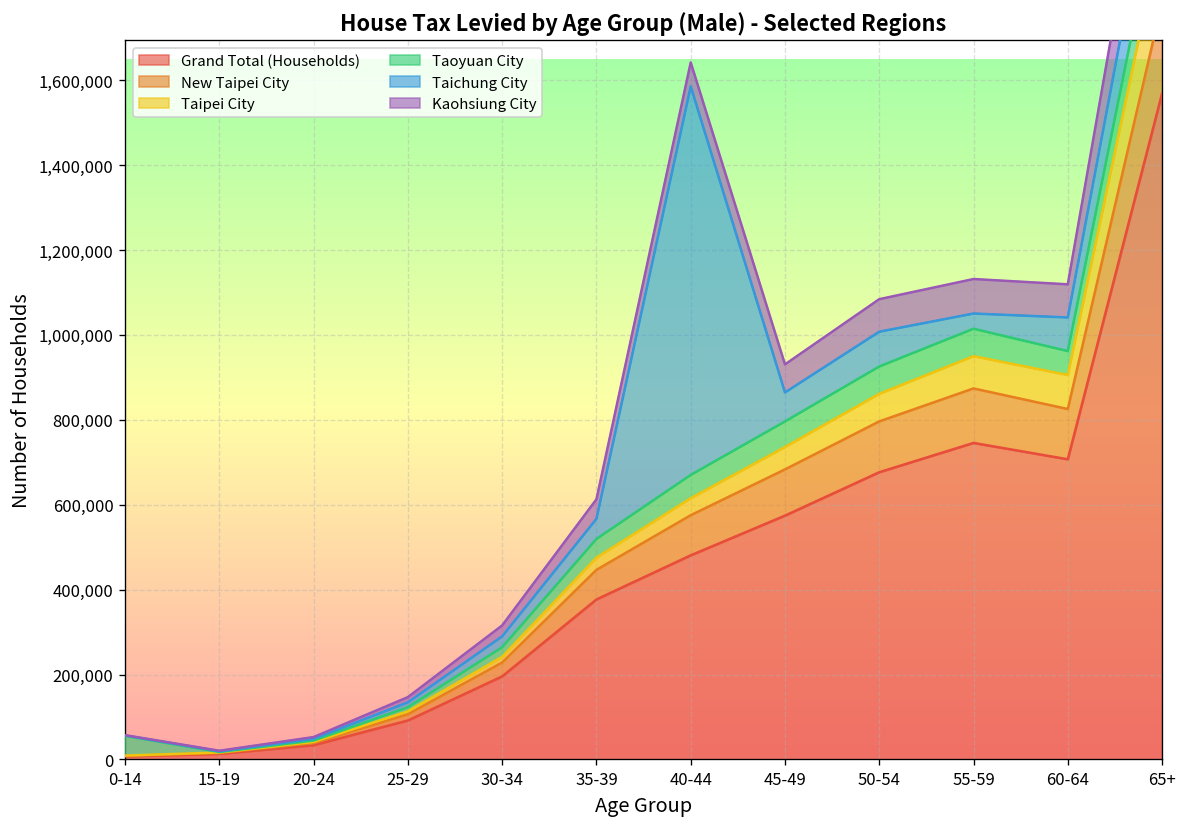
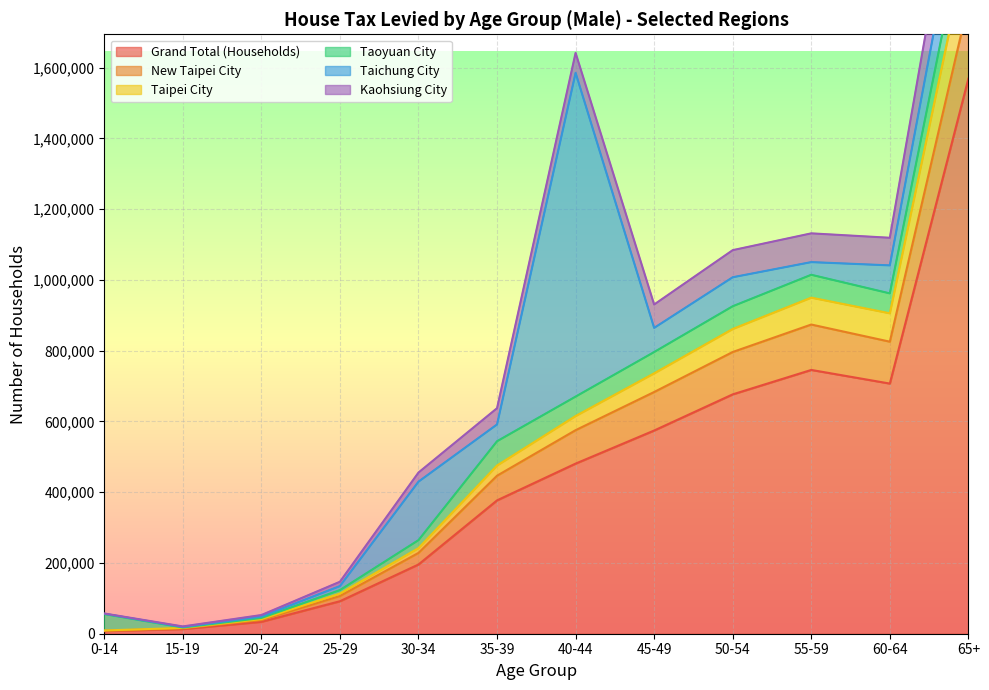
Taichung City, 30-34: 30,000 -> 170,000
Taoyuan City, 35-39: 40,000 -> 70,000
